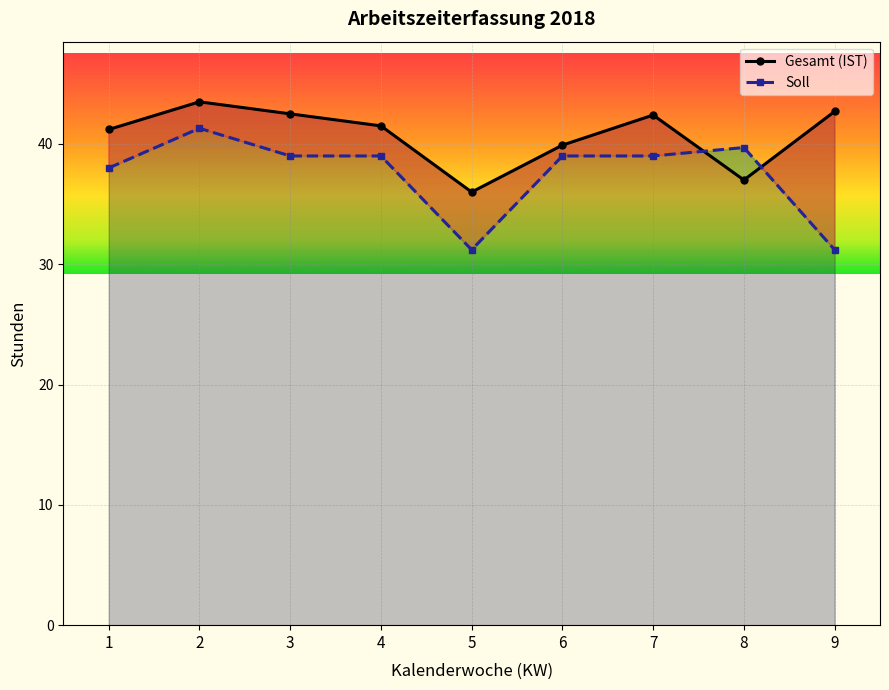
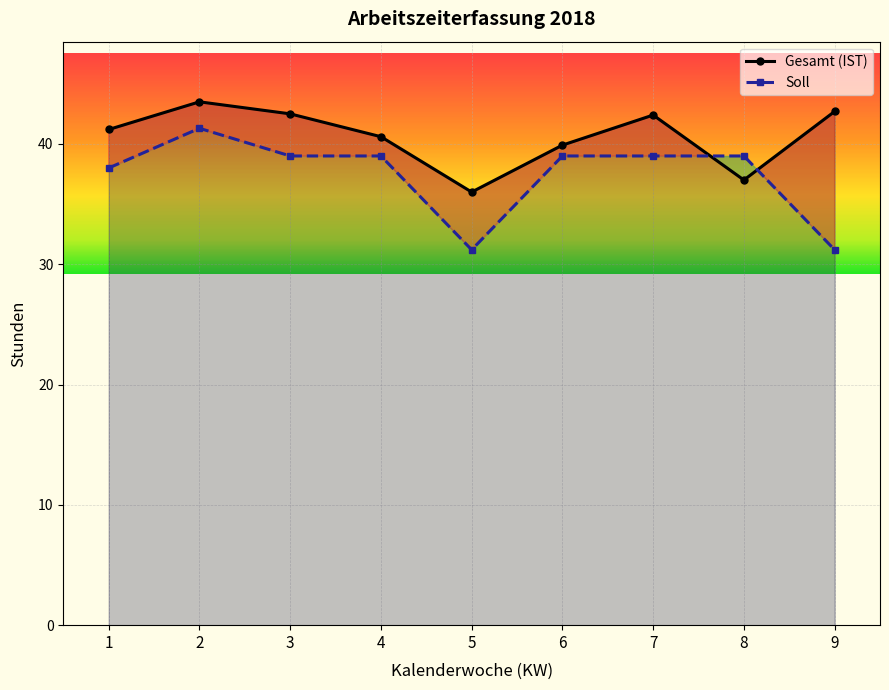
Gesamt (IST), 4: 41.5 -> 40.6
Soll, 8: 39.7 -> 39.0
